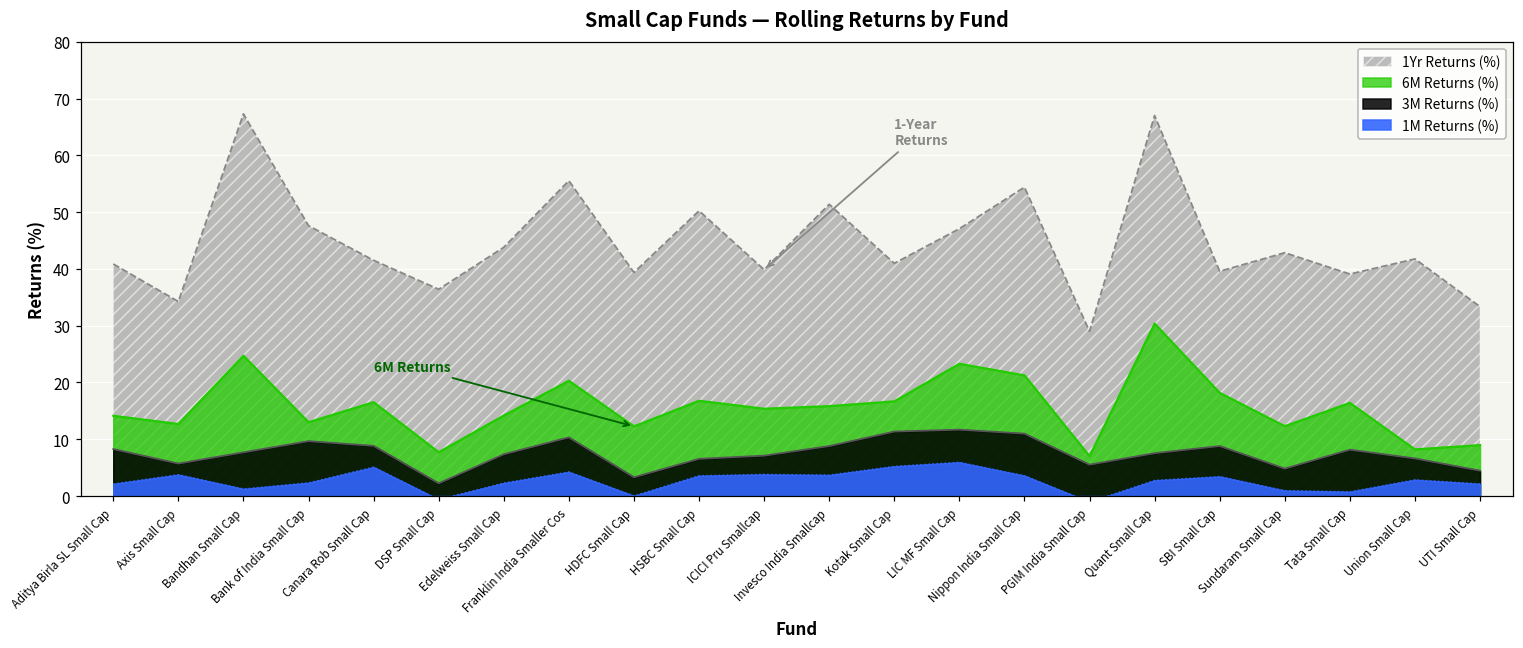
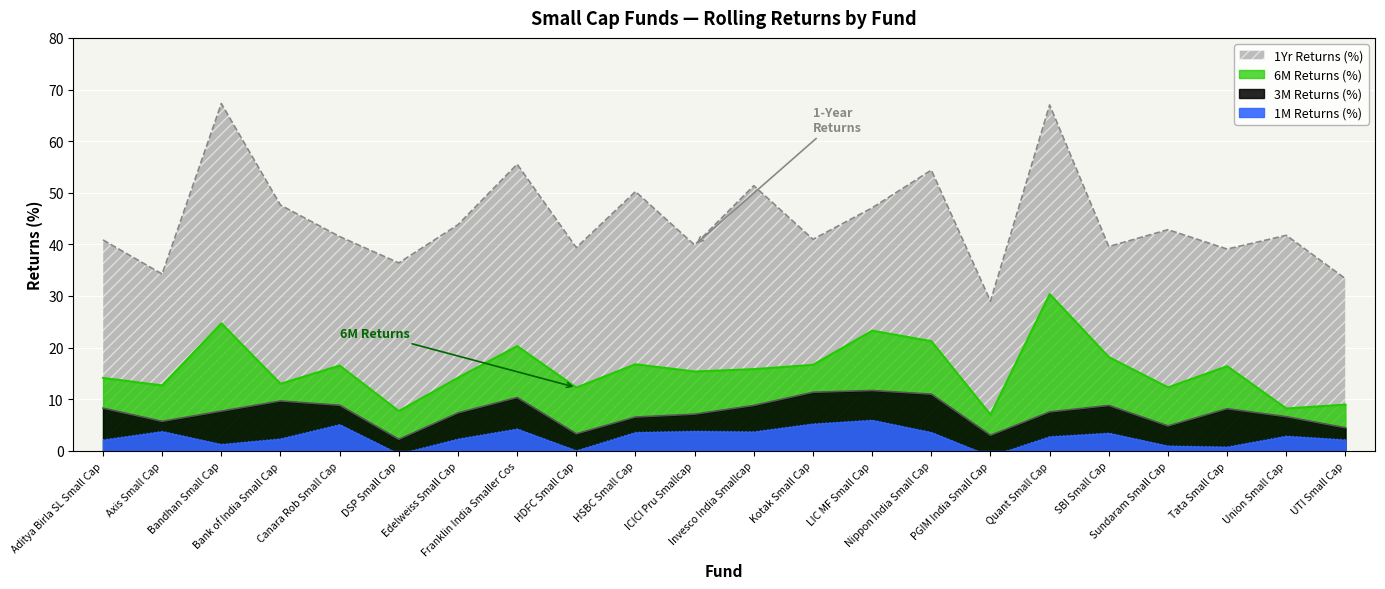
3M Returns (%), PGIM India Small Cap: 6 -> 3
